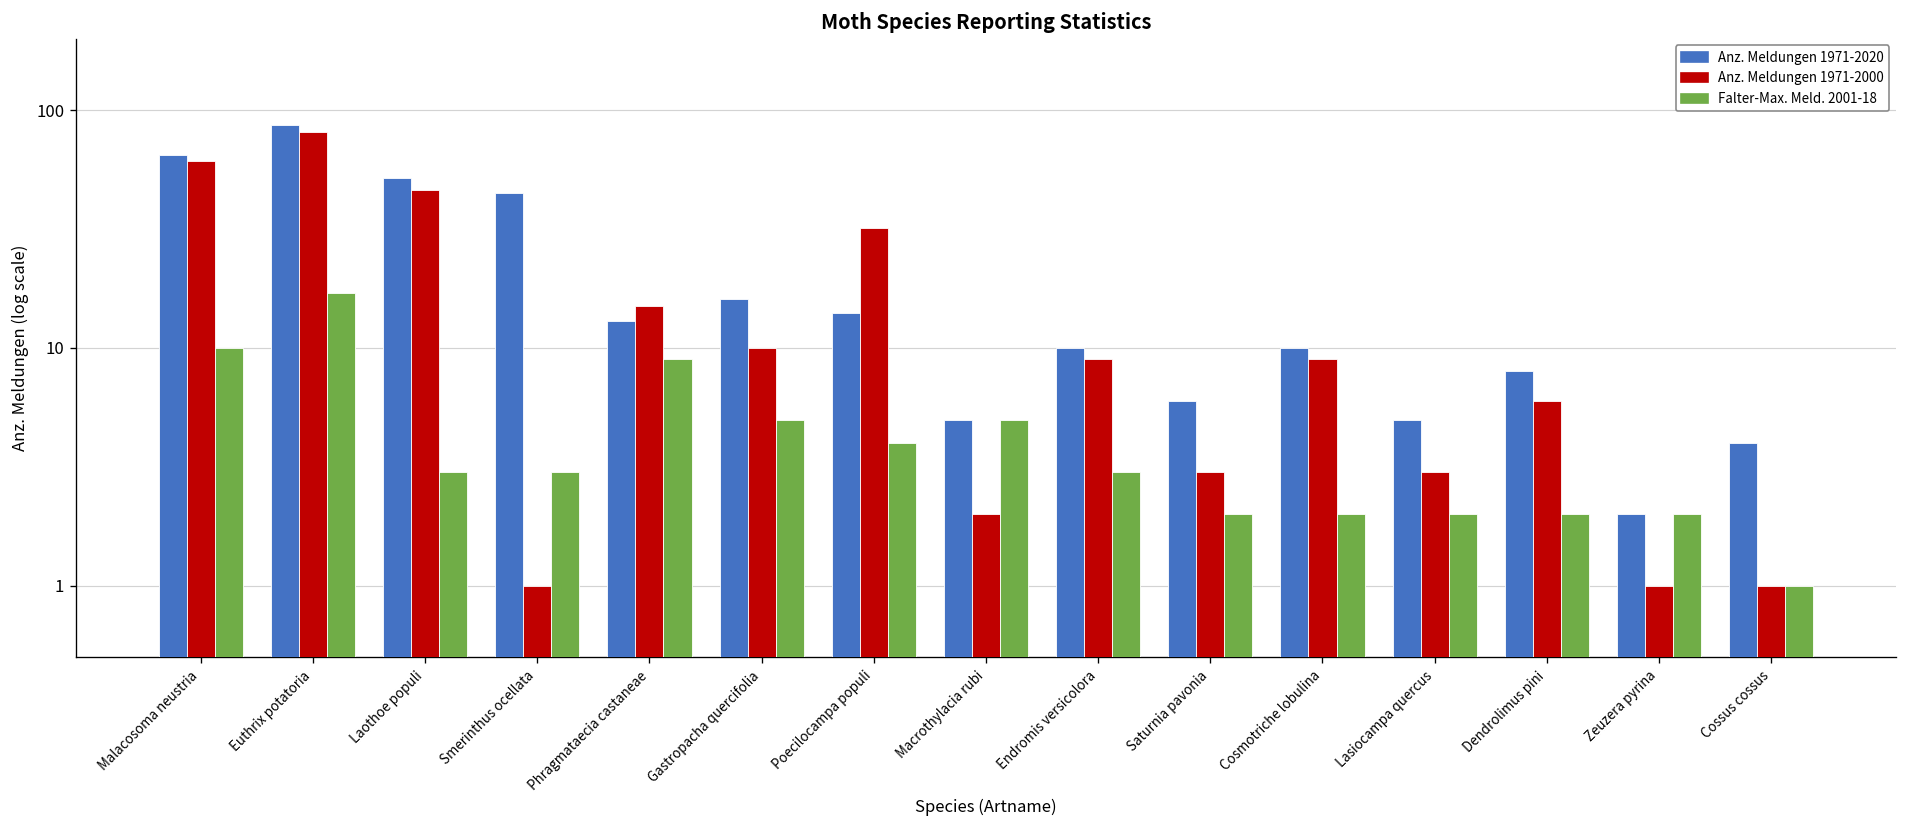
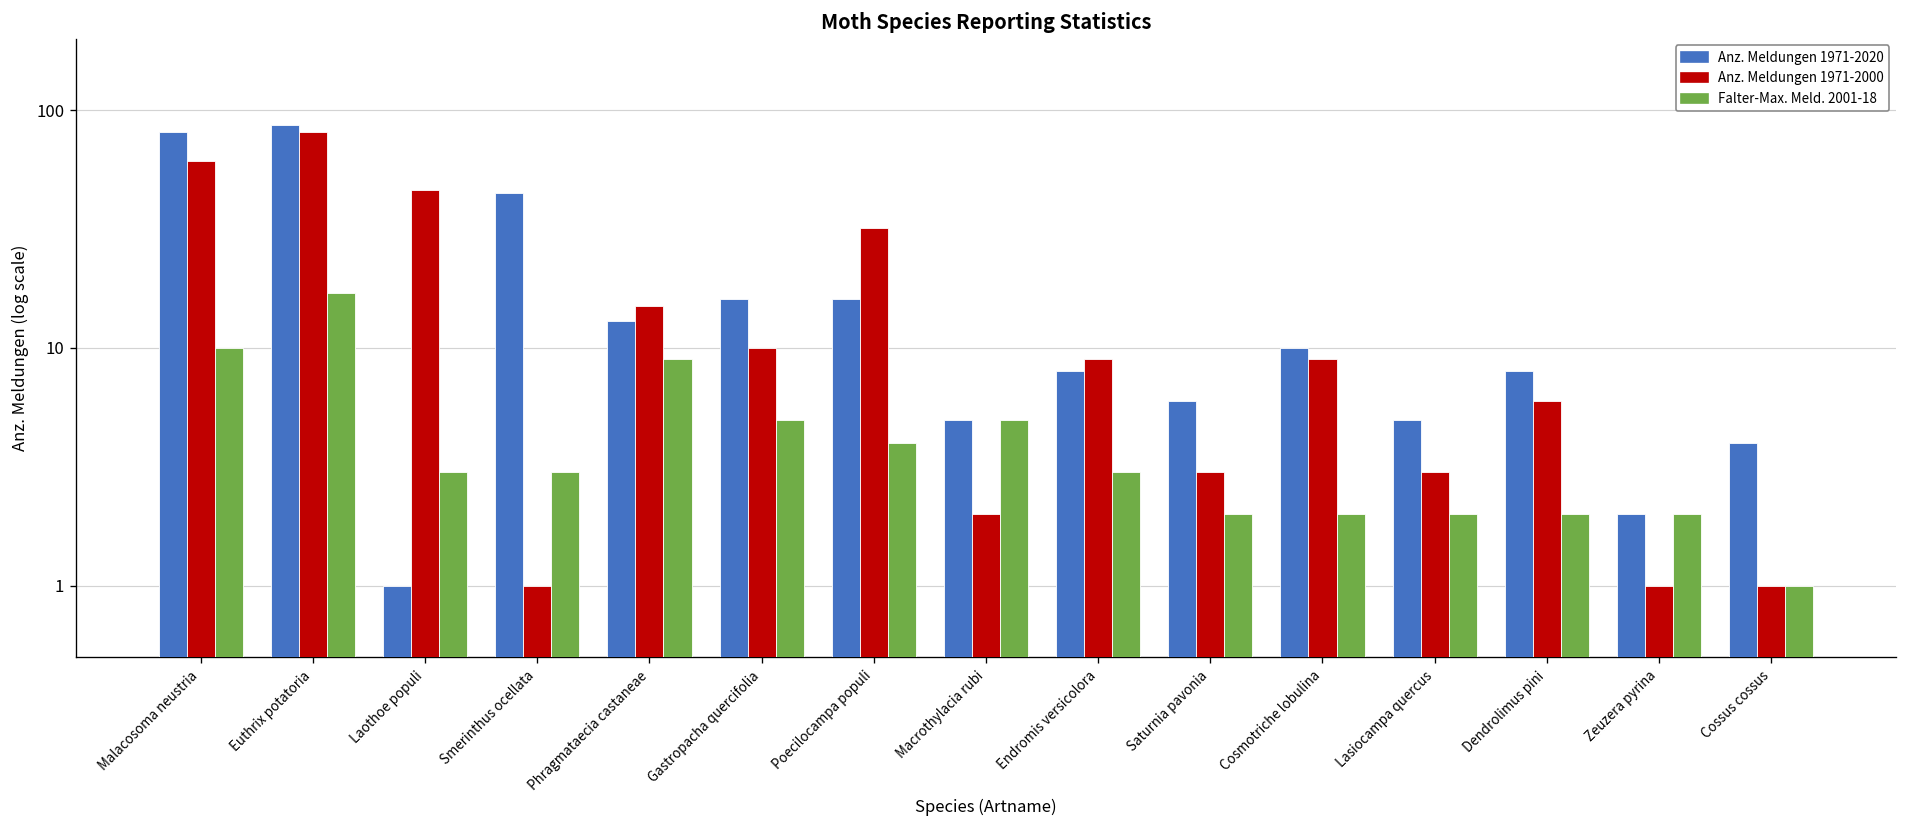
Anz. Meldungen 1971-2020, Malacosoma neustria: 65 -> 81
Anz. Meldungen 1971-2020, Laothoe populi: 52 -> 1
Anz. Meldungen 1971-2020, Poecilocampa populi: 14 -> 16
Anz. Meldungen 1971-2020, Endromis versicolora: 10 -> 8
